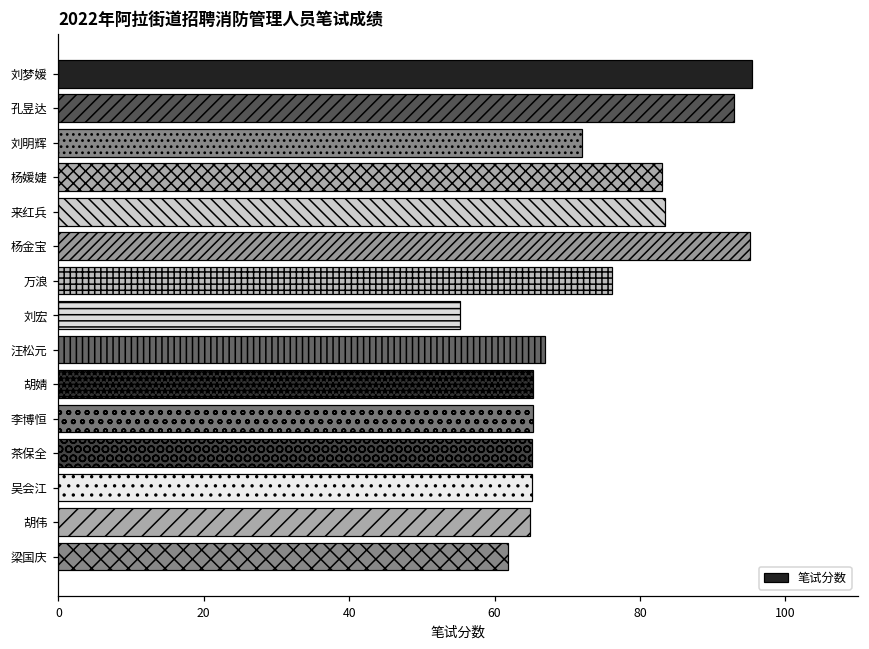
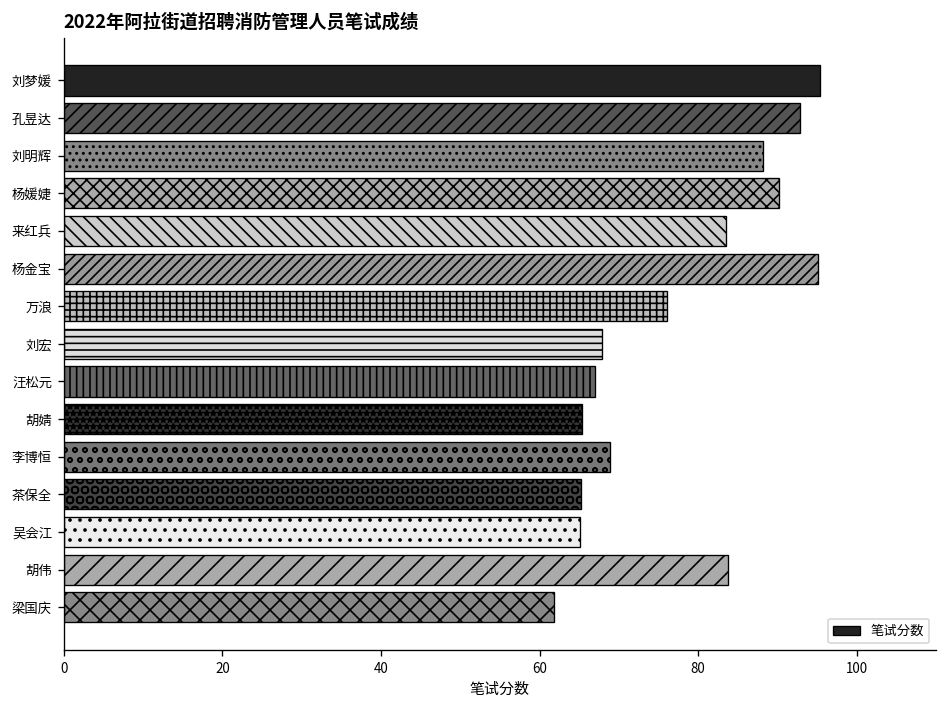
刘明辉: 72 -> 88
杨媛婕: 83 -> 90
刘宏: 55 -> 68
李博恒: 65 -> 69
胡伟: 65 -> 84
